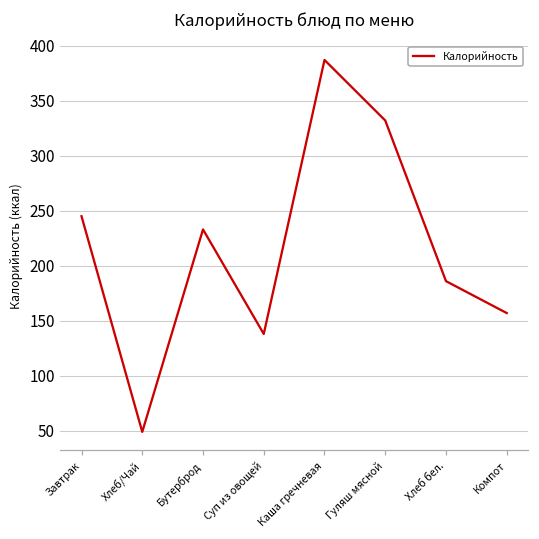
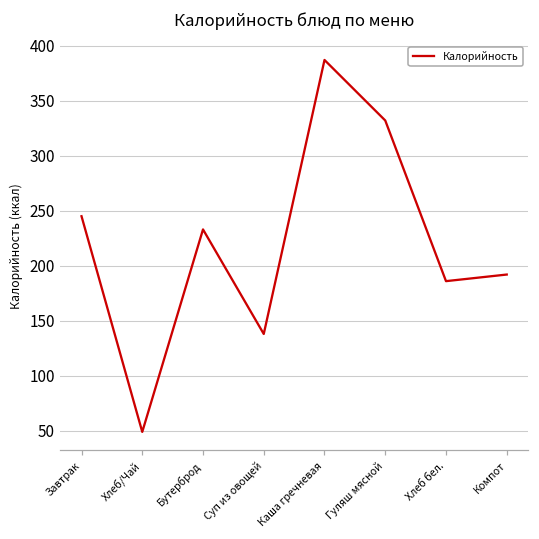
Компот: 157 -> 192
